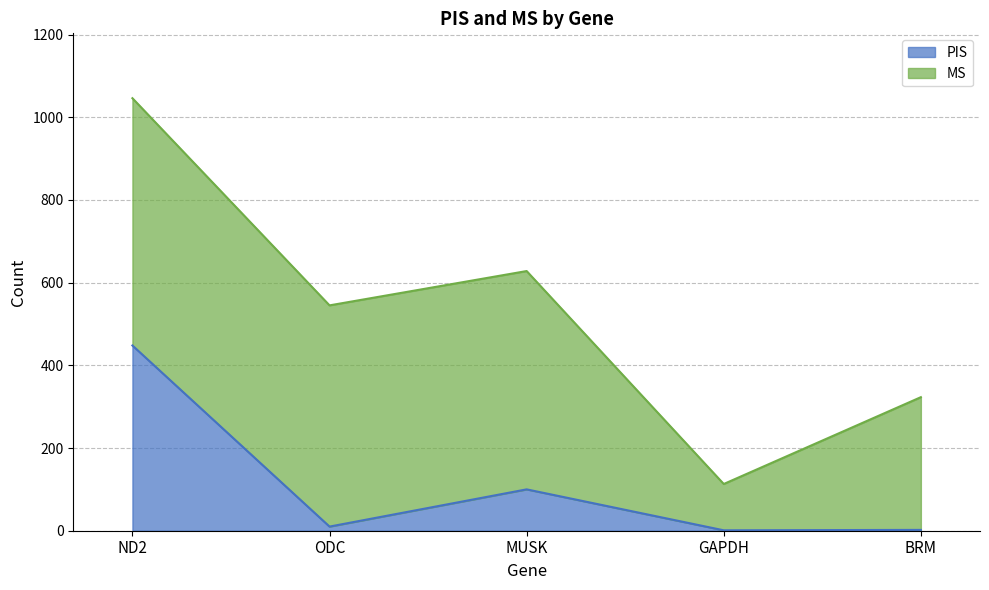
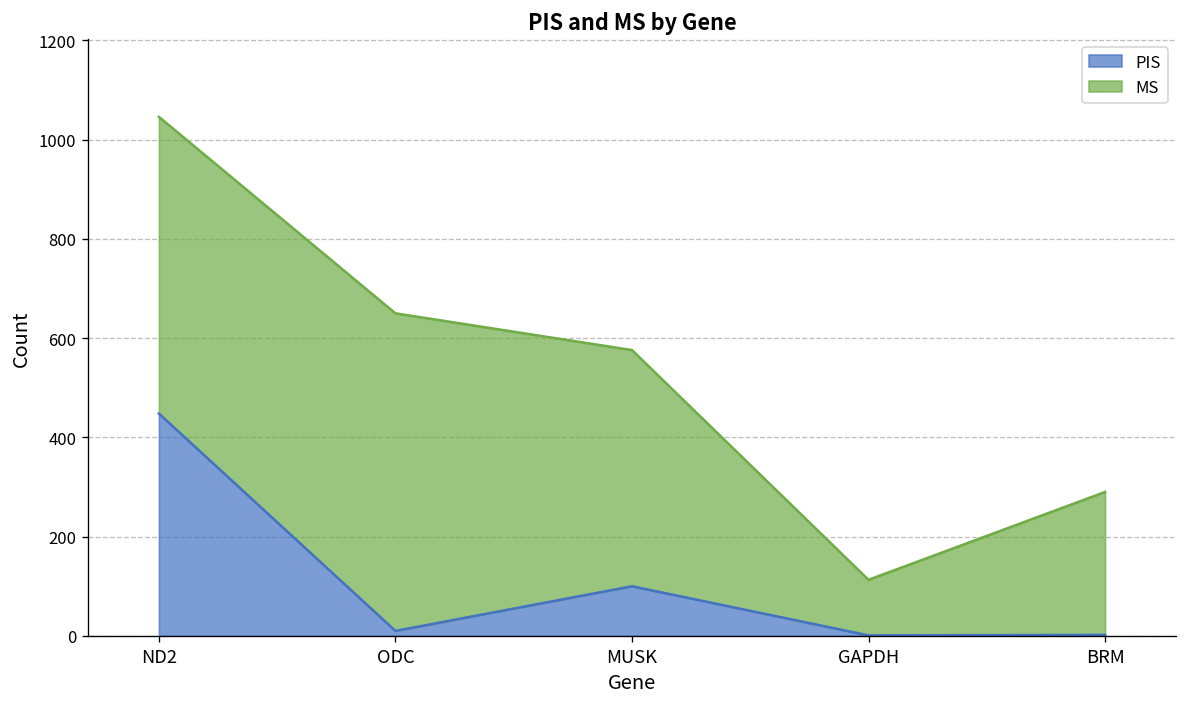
MS, ODC: 540 -> 640
MS, MUSK: 530 -> 480
MS, BRM: 320 -> 290
